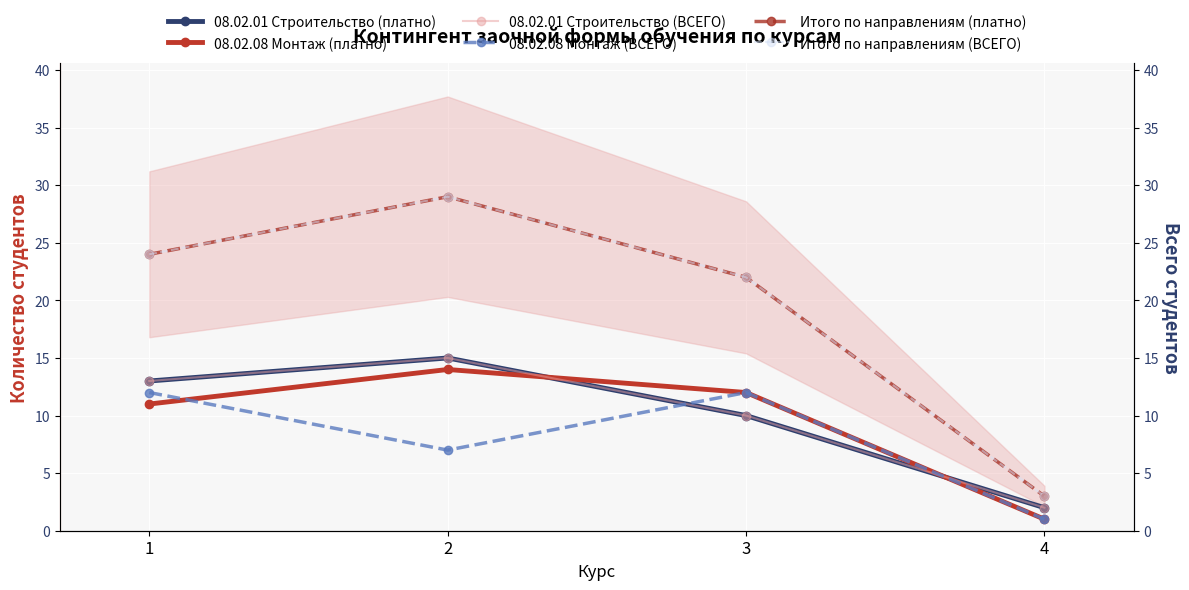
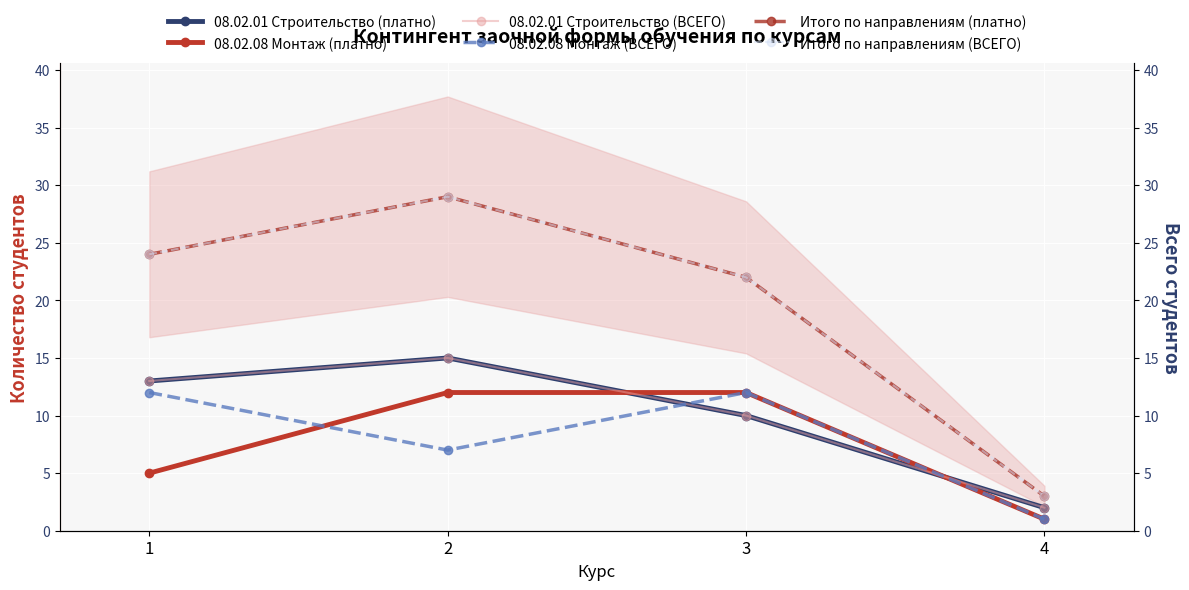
08.02.08 Монтаж (платно), 1: 11 -> 5
08.02.08 Монтаж (платно), 2: 14 -> 12
